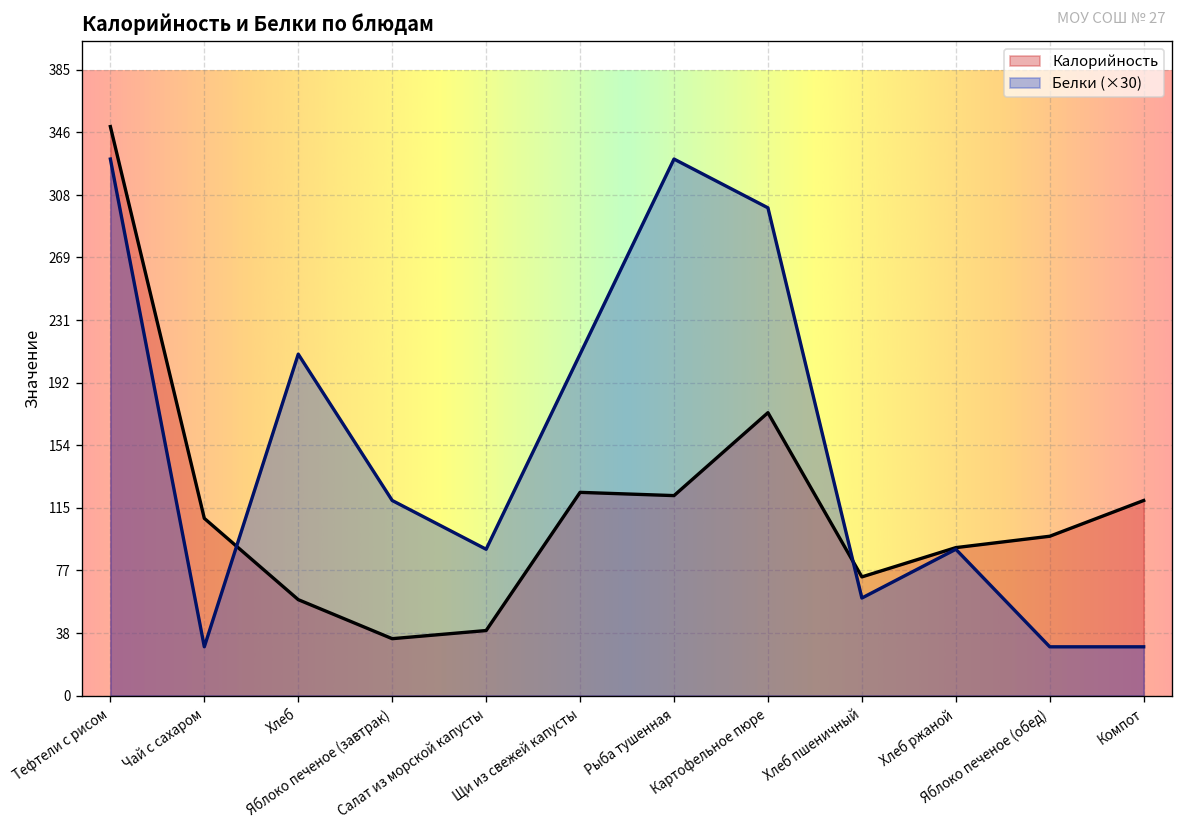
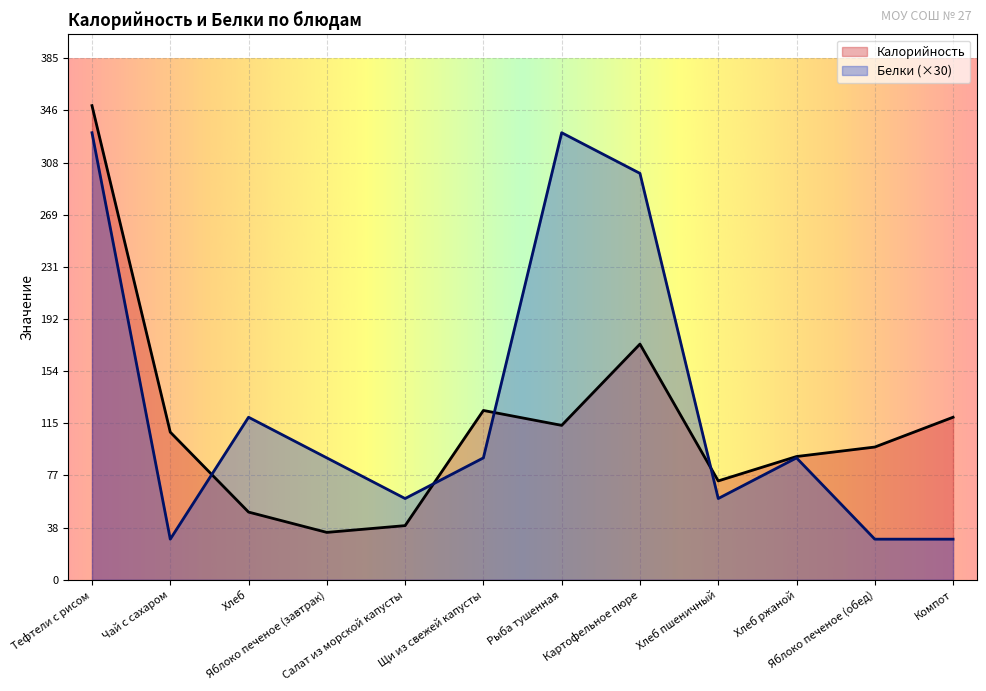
Калорийность, Хлеб: 59 -> 50
Белки (×30), Хлеб: 210 -> 120
Белки (×30), Яблоко печеное (завтрак): 120 -> 90
Белки (×30), Салат из морской капусты: 90 -> 60
Белки (×30), Щи из свежей капусты: 210 -> 90
Калорийность, Рыба тушенная: 123 -> 114
